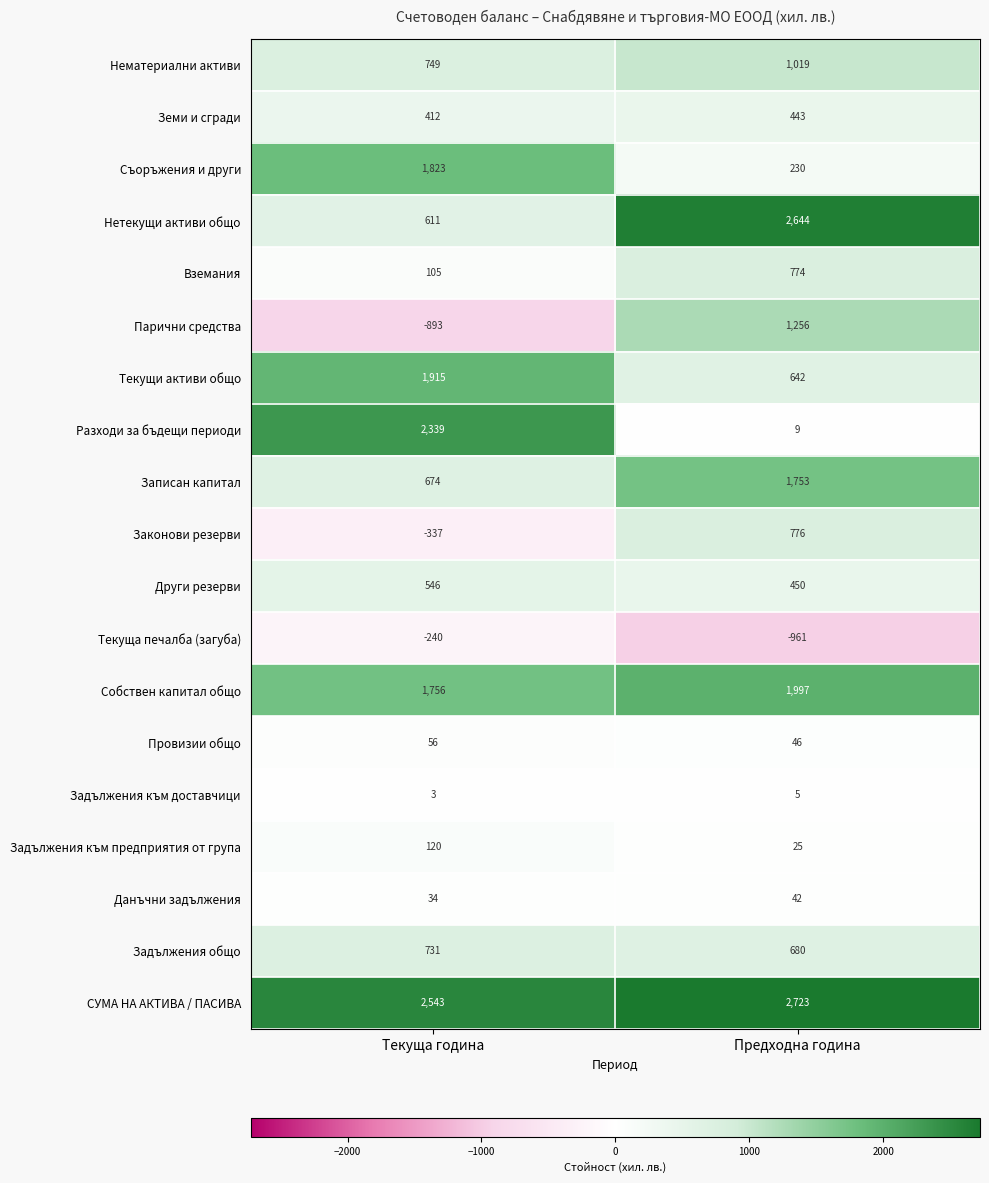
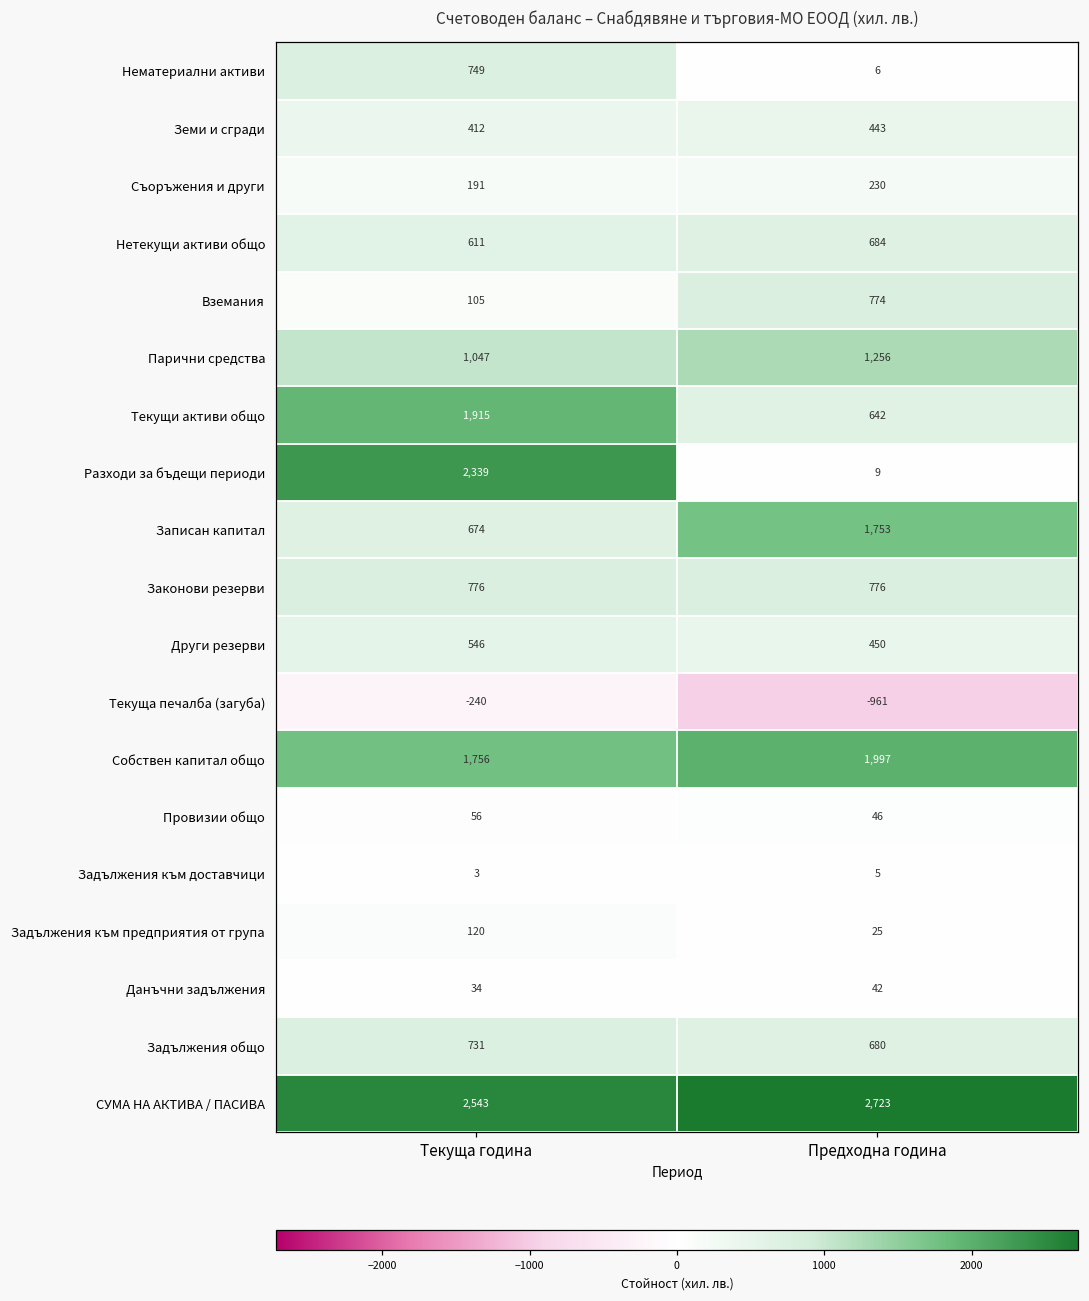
Нематериални активи, Предходна година: 1,019 -> 6
Съоръжения и други, Текуща година: 1,823 -> 191
Нетекущи активи общо, Предходна година: 2,644 -> 684
Парични средства, Текуща година: -893 -> 1,047
Законови резерви, Текуща година: -337 -> 776
